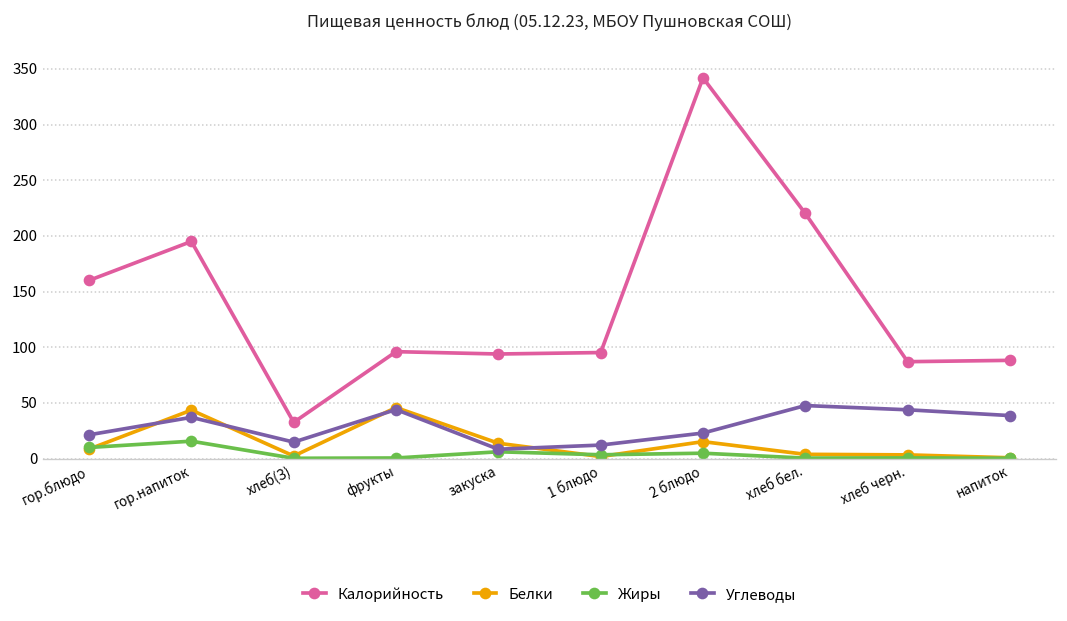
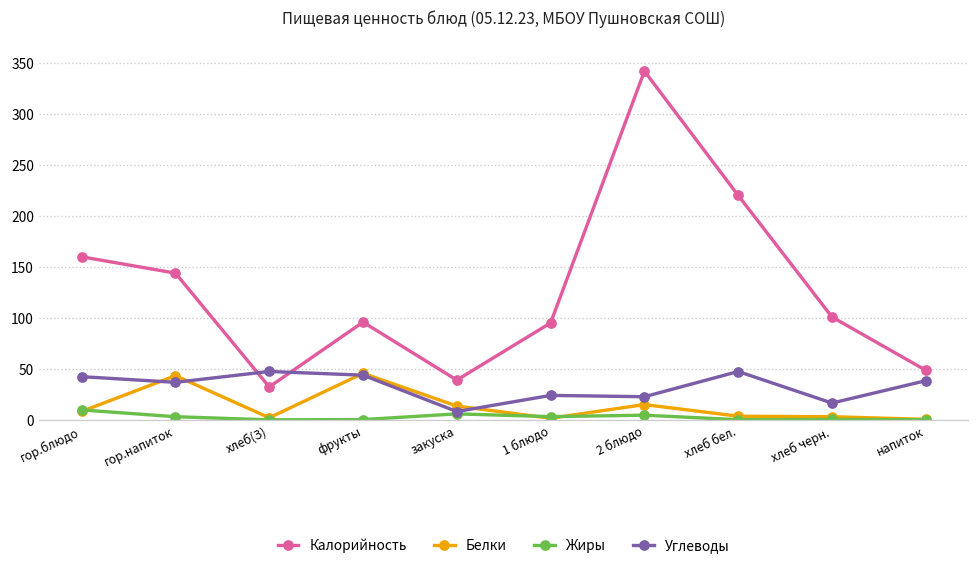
Углеводы, гор.блюдо: 20 -> 40
Калорийность, гор.напиток: 200 -> 140
Жиры, гор.напиток: 20 -> 0
Углеводы, хлеб(З): 10 -> 50
Калорийность, закуска: 90 -> 40
Углеводы, 1 блюдо: 10 -> 20
Калорийность, хлеб черн.: 90 -> 100
Углеводы, хлеб черн.: 40 -> 20
Калорийность, напиток: 90 -> 50
